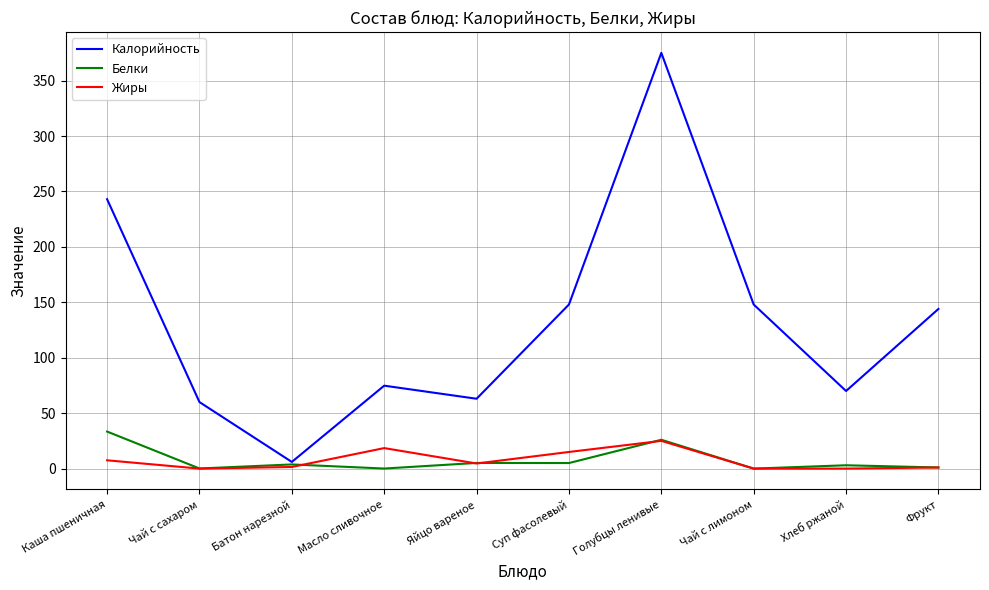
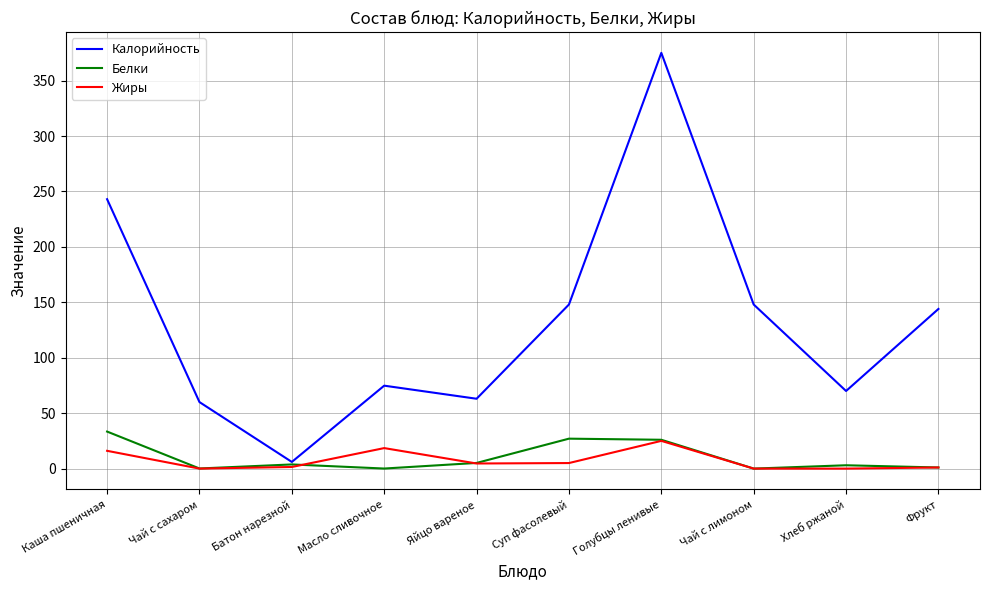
Жиры, Каша пшеничная: 7 -> 16
Белки, Суп фасолевый: 5 -> 27
Жиры, Суп фасолевый: 15 -> 5
